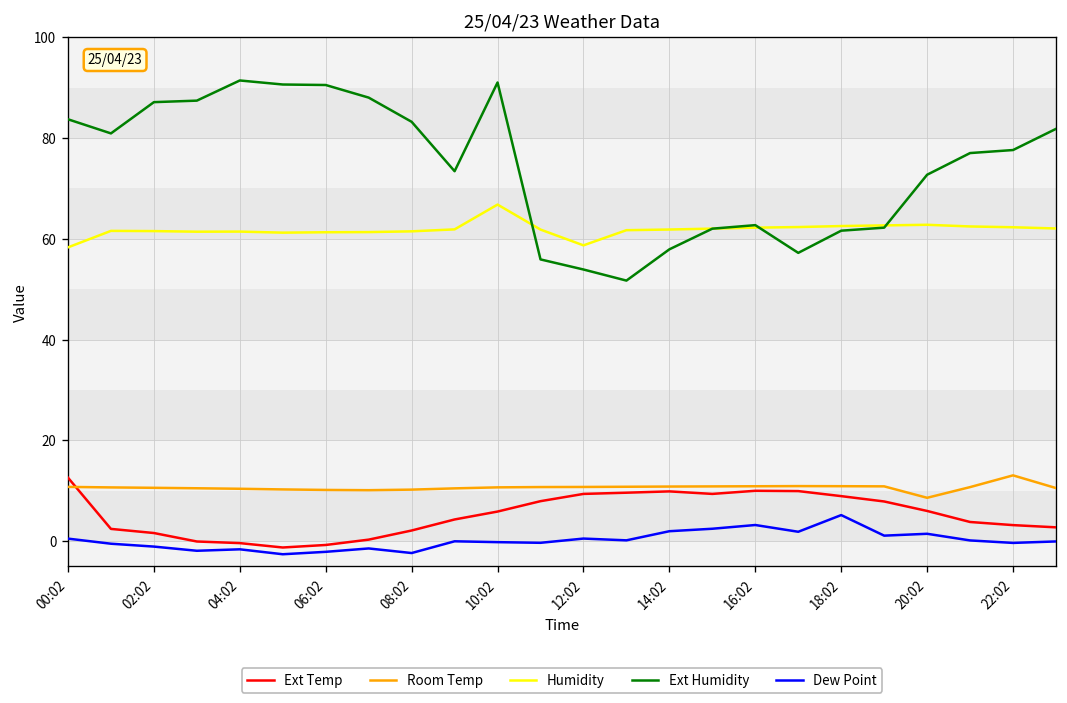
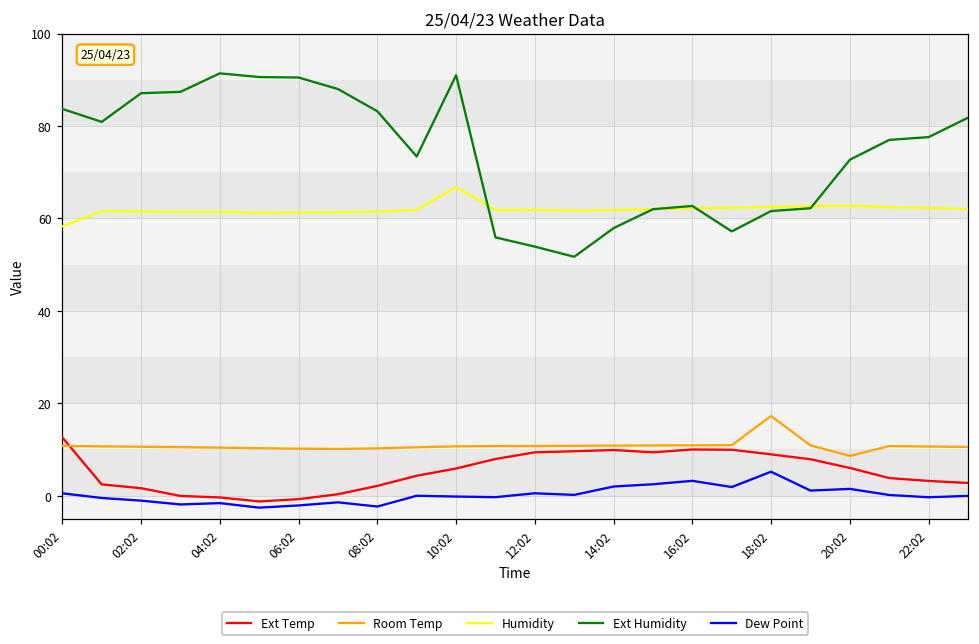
Humidity, 12:02: 59 -> 62
Room Temp, 18:02: 11 -> 17
Room Temp, 22:02: 13 -> 11
